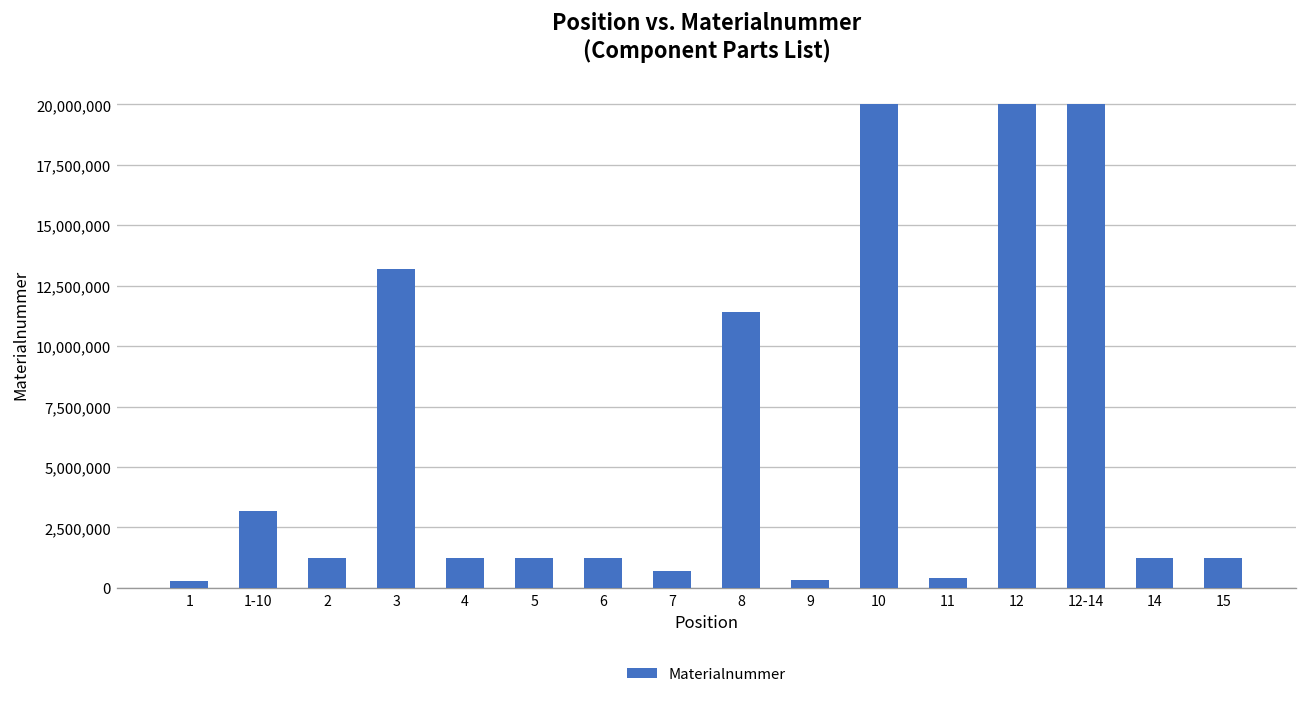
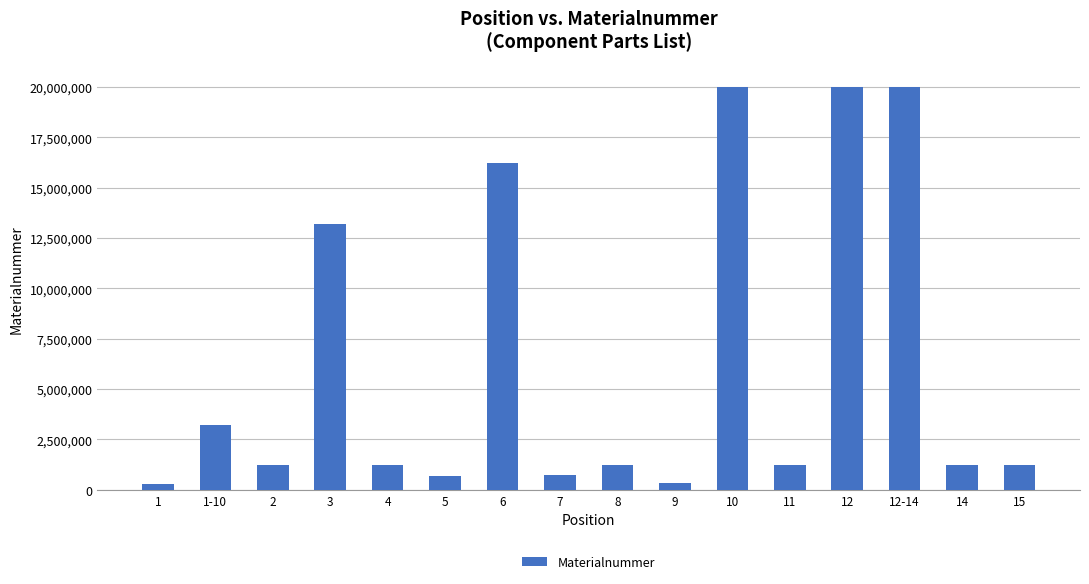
5: 1,200,000 -> 700,000
6: 1,200,000 -> 16,200,000
8: 11,400,000 -> 1,200,000
11: 400,000 -> 1,200,000
